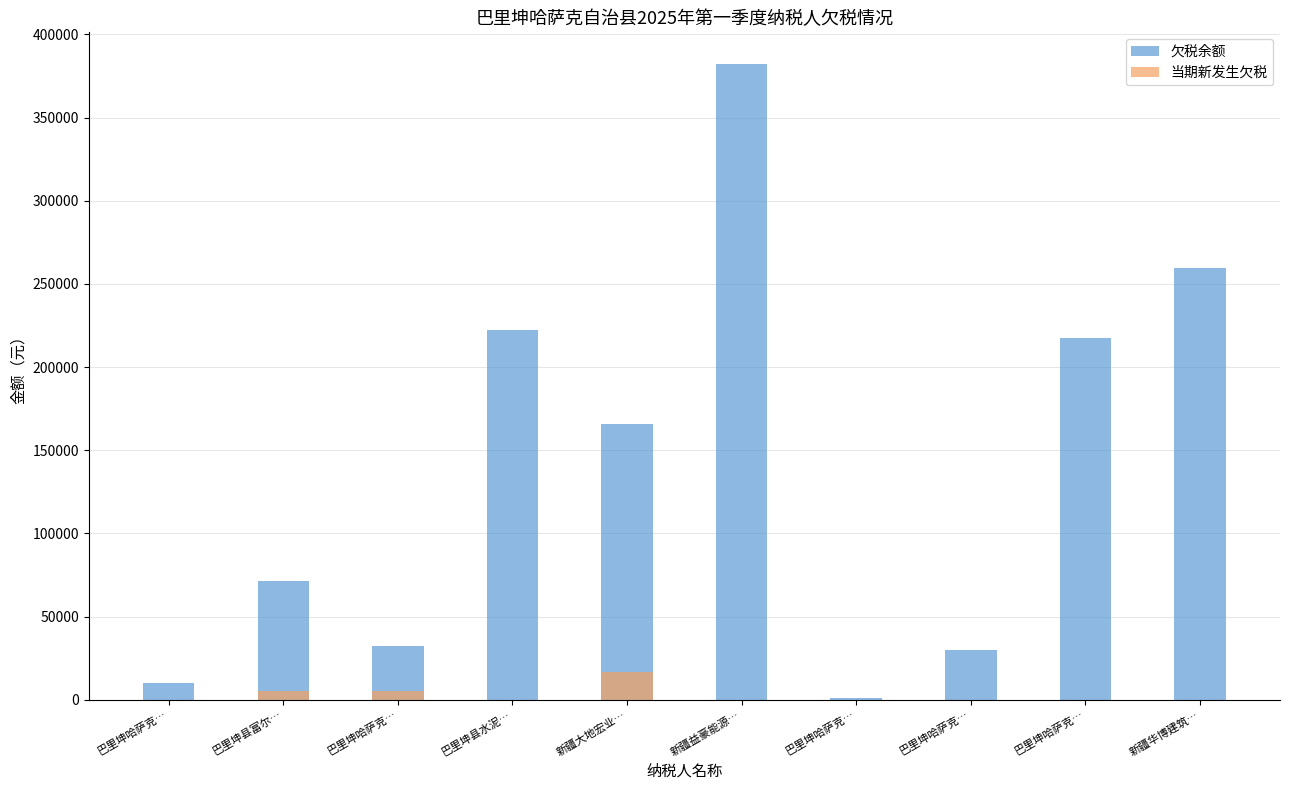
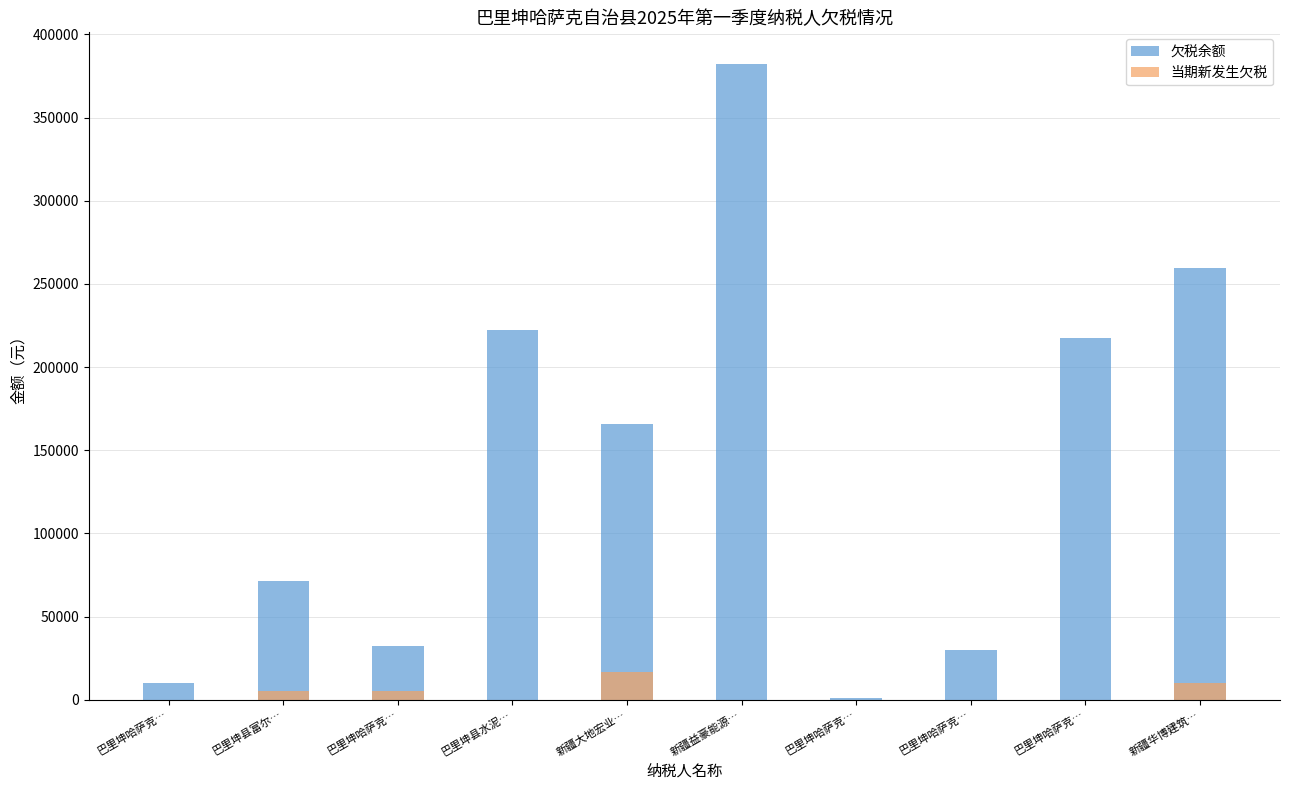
当期新发生欠税, 新疆华博建筑…: 0 -> 10000
